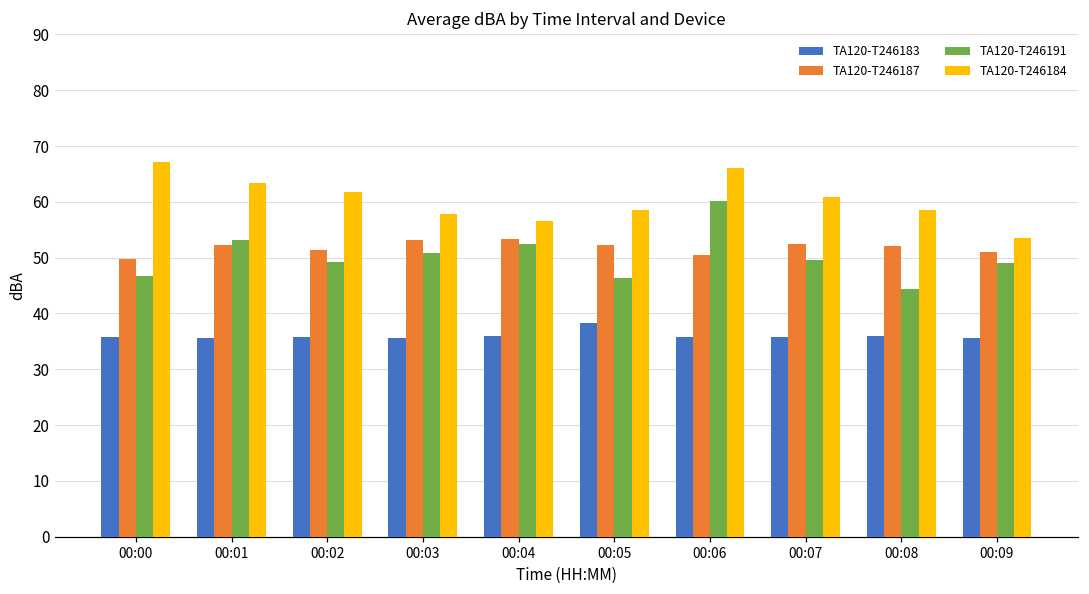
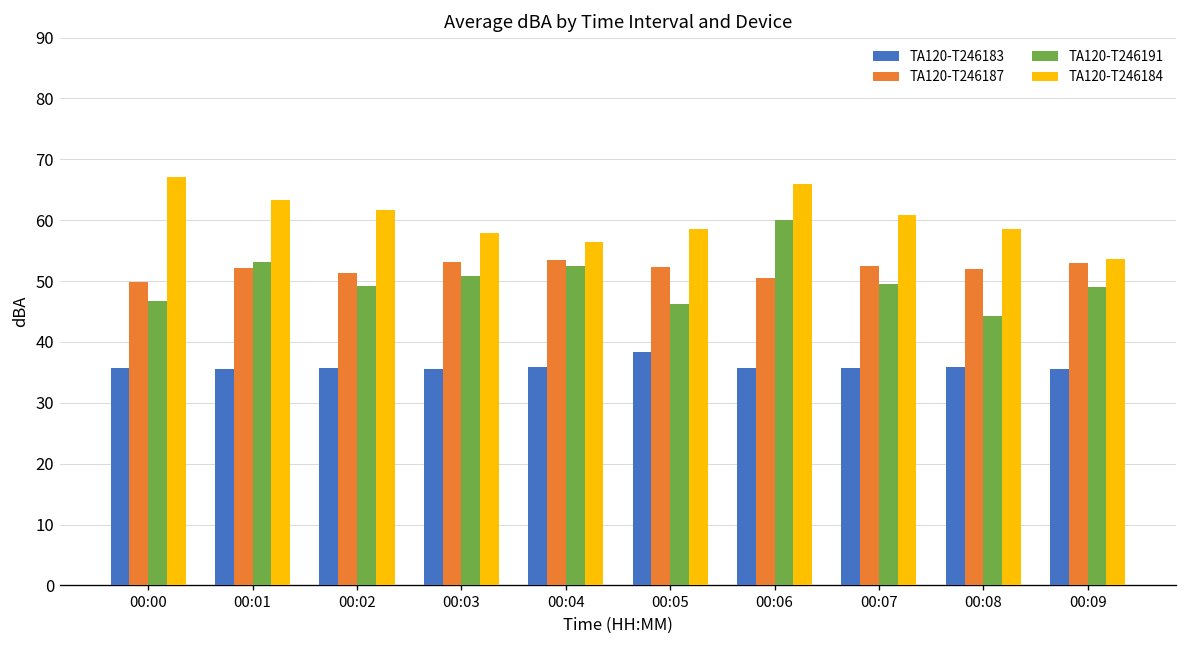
TA120-T246187, 00:09: 51 -> 53
